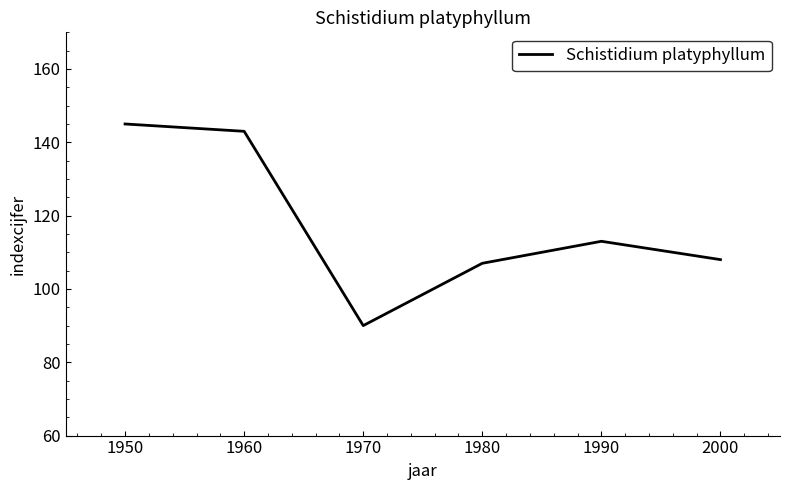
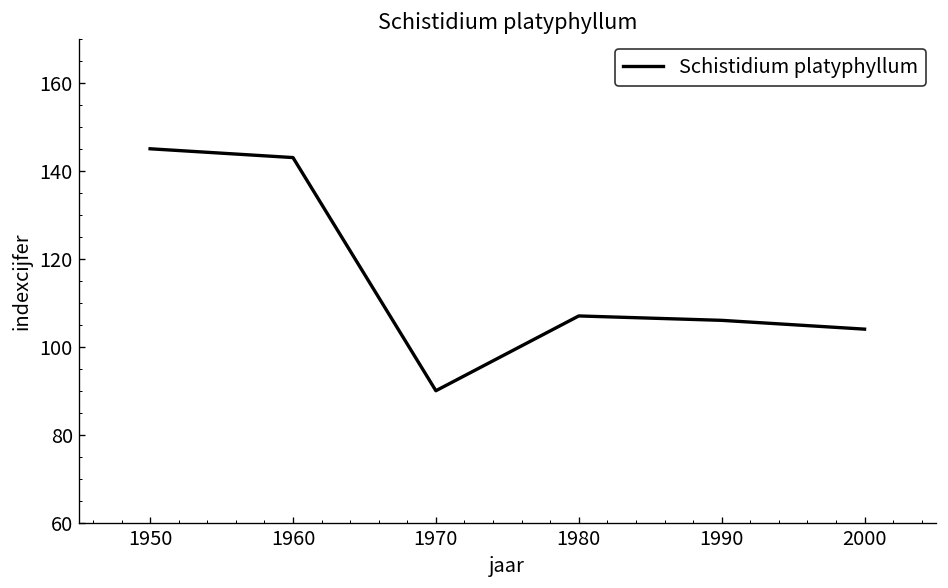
1990: 113 -> 106
2000: 108 -> 104
